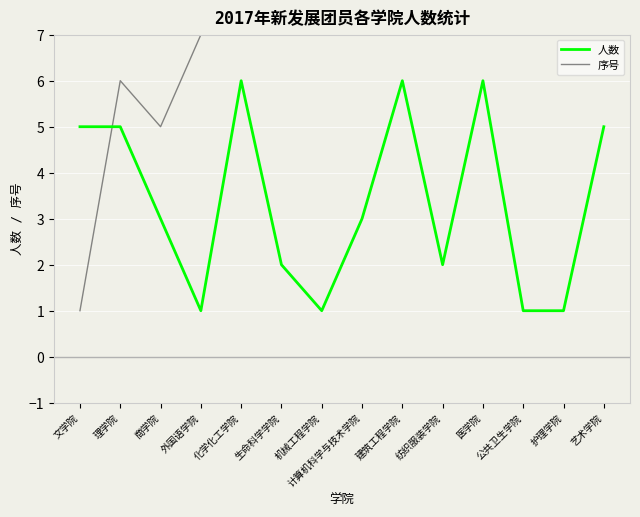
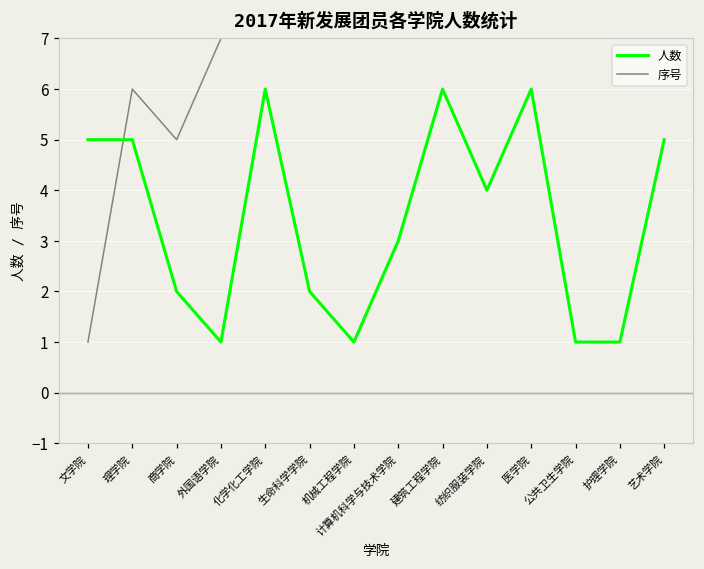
人数, 商学院: 3 -> 2
人数, 纺织服装学院: 2 -> 4
